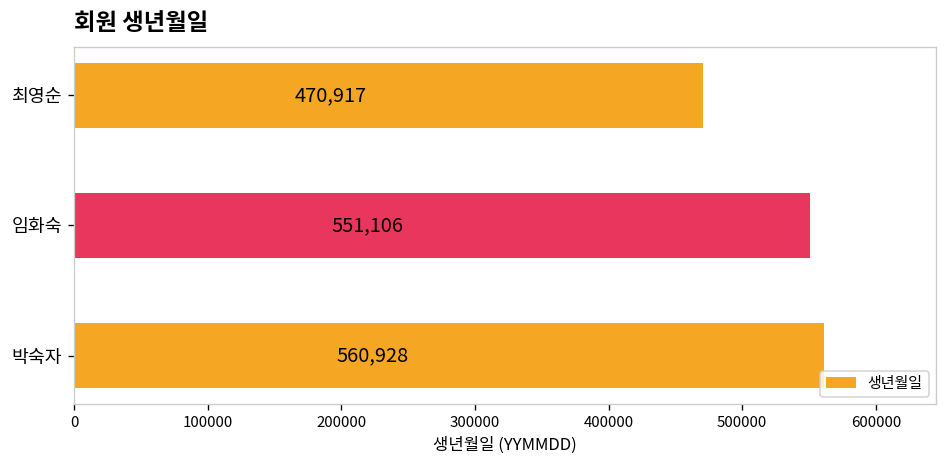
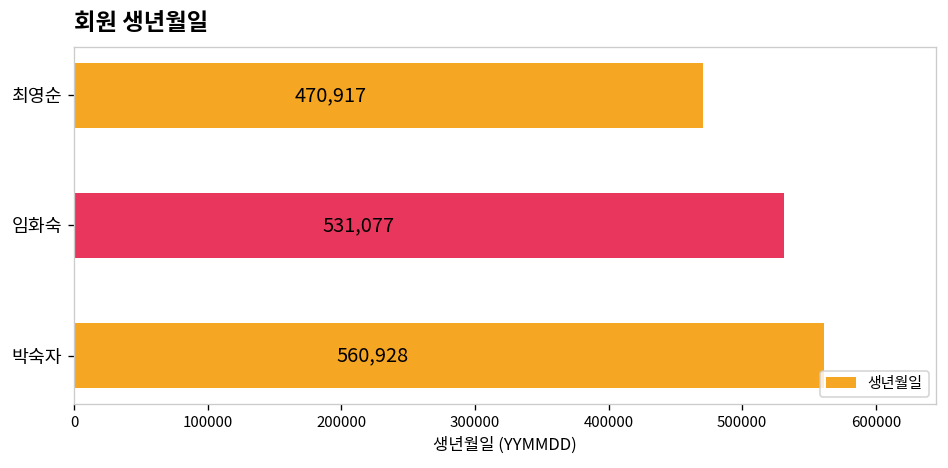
임화숙: 551,106 -> 531,077
